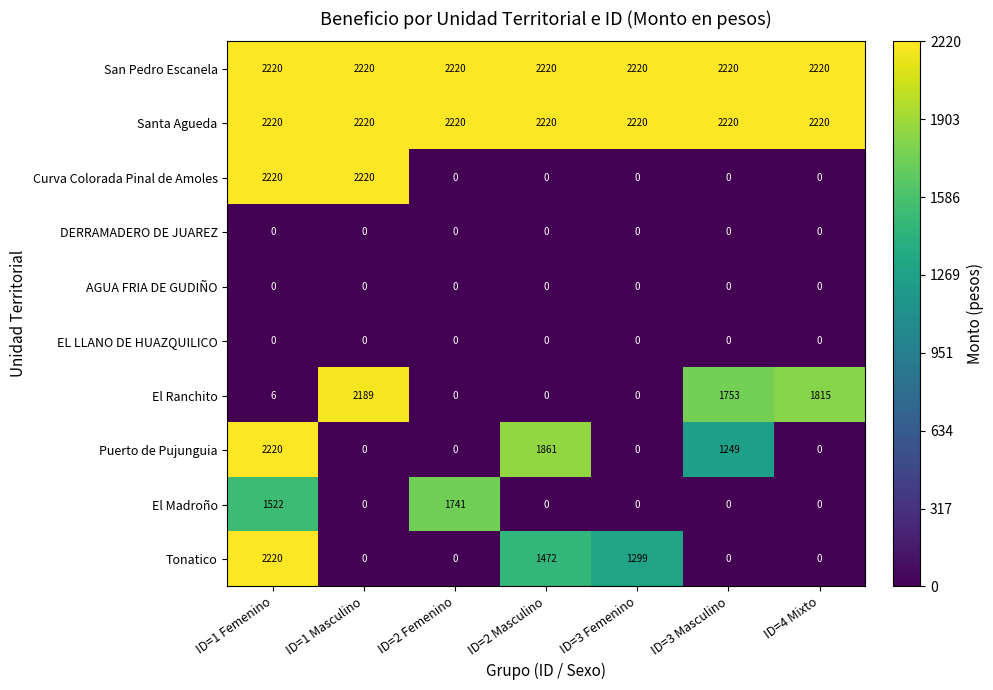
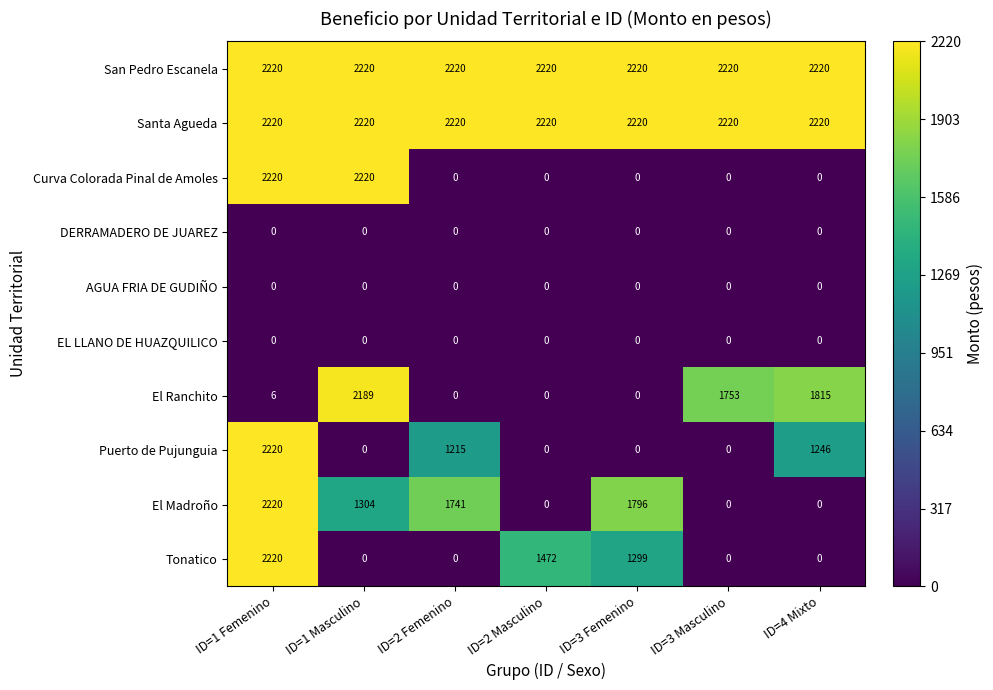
Puerto de Pujunguia, ID=2 Femenino: 0 -> 1215
Puerto de Pujunguia, ID=2 Masculino: 1861 -> 0
Puerto de Pujunguia, ID=3 Masculino: 1249 -> 0
Puerto de Pujunguia, ID=4 Mixto: 0 -> 1246
El Madroño, ID=1 Femenino: 1522 -> 2220
El Madroño, ID=1 Masculino: 0 -> 1304
El Madroño, ID=3 Femenino: 0 -> 1796
